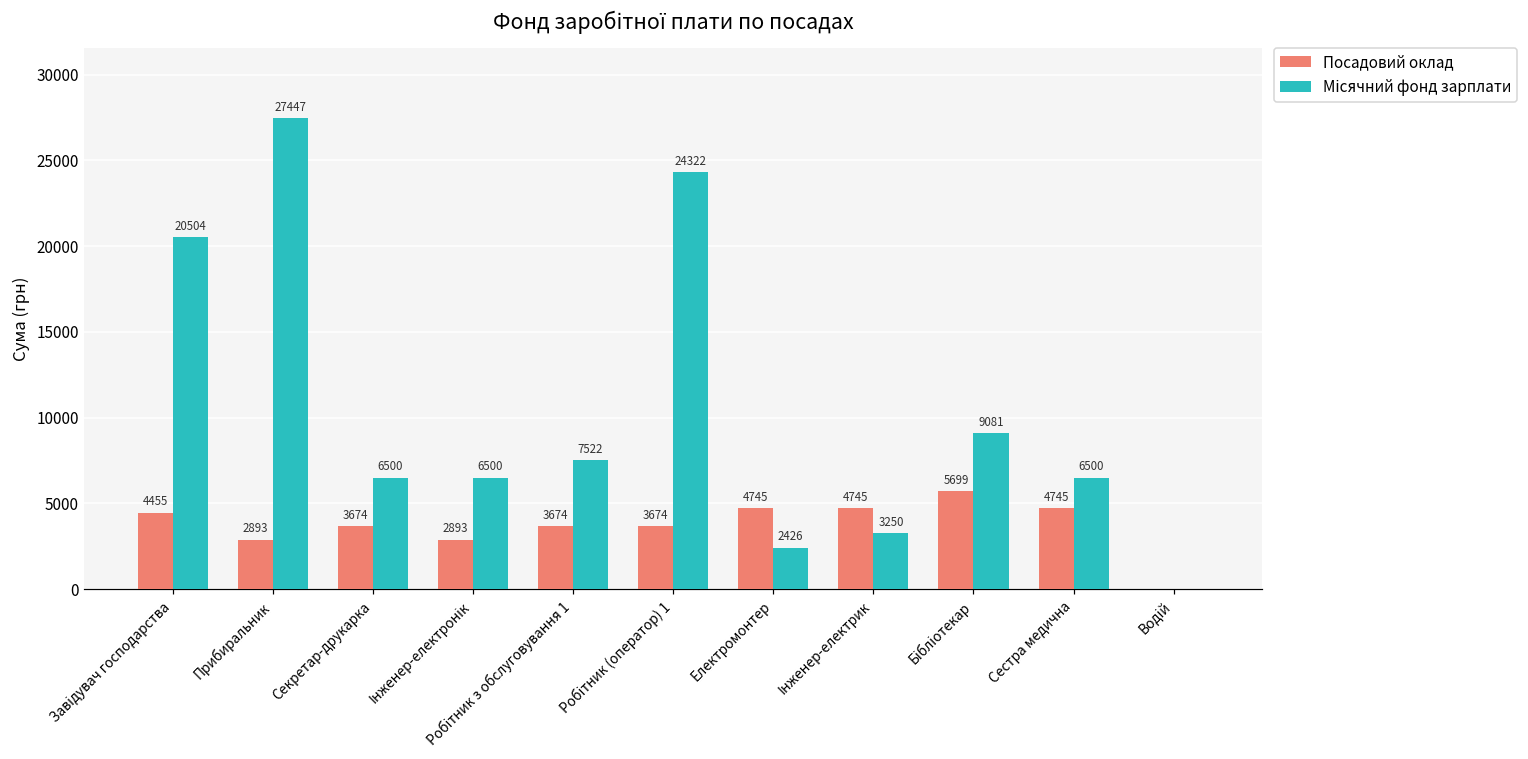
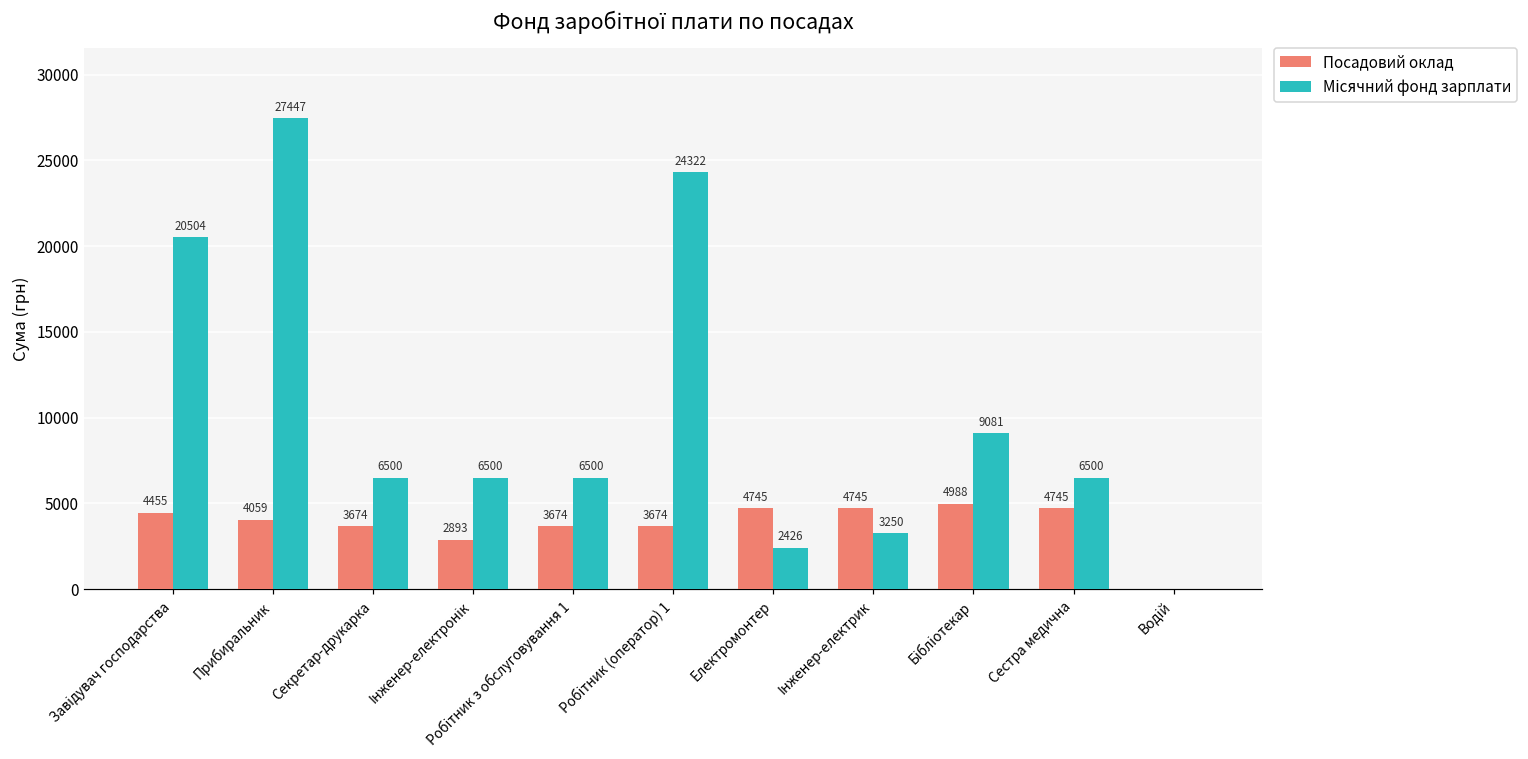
Посадовий оклад, Прибиральник: 2893 -> 4059
Місячний фонд зарплати, Робітник з обслуговування 1: 7522 -> 6500
Посадовий оклад, Бібліотекар: 5699 -> 4988
